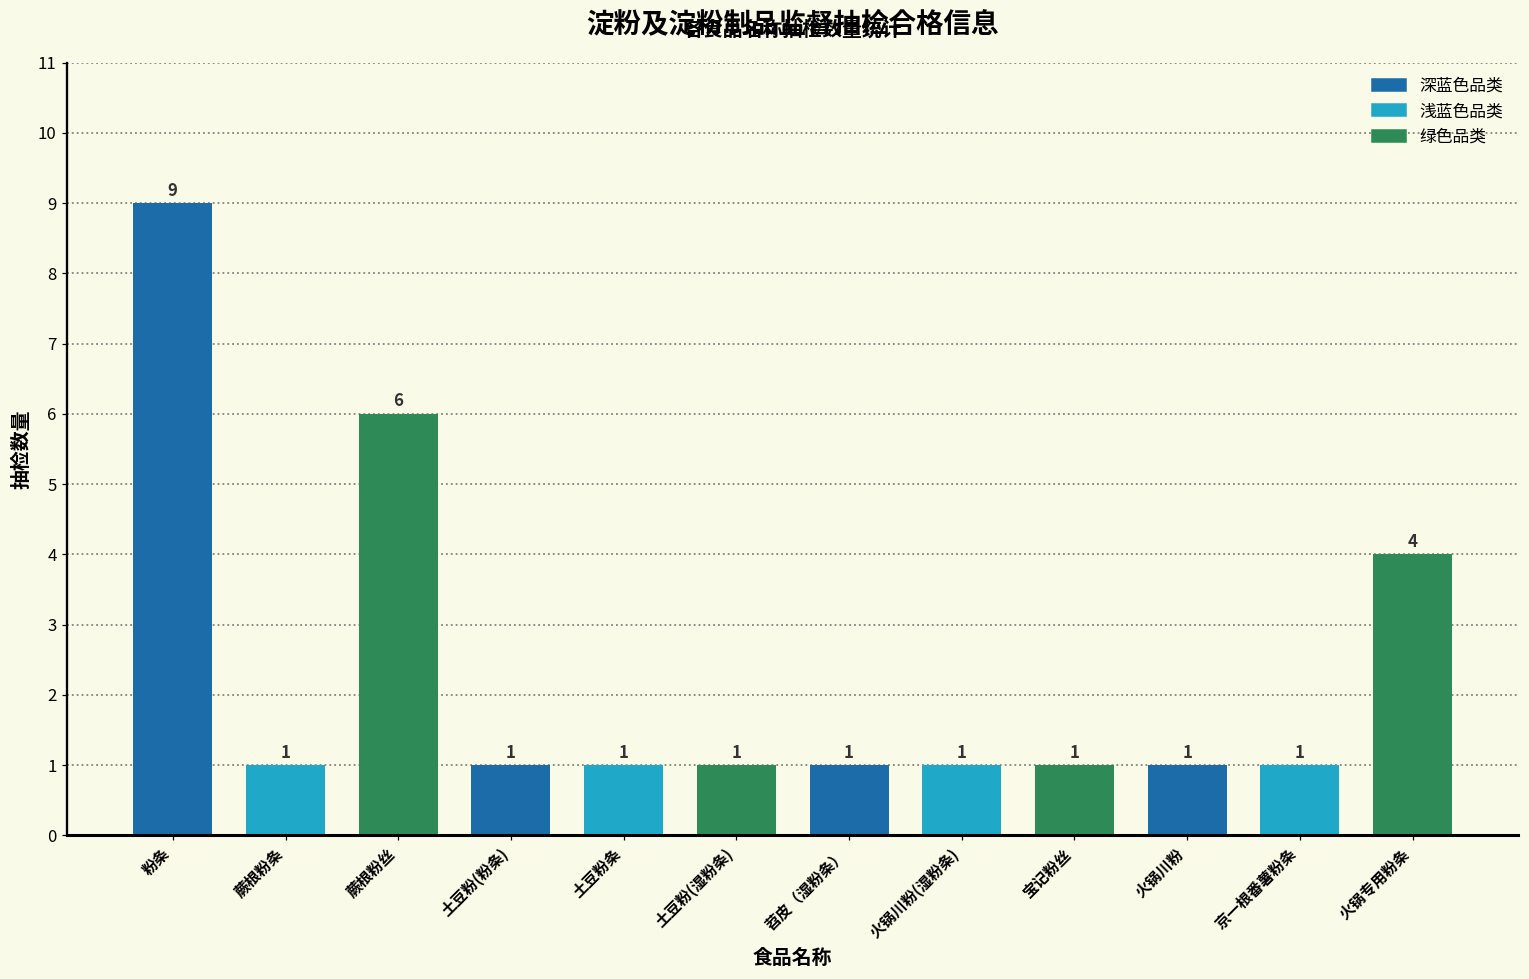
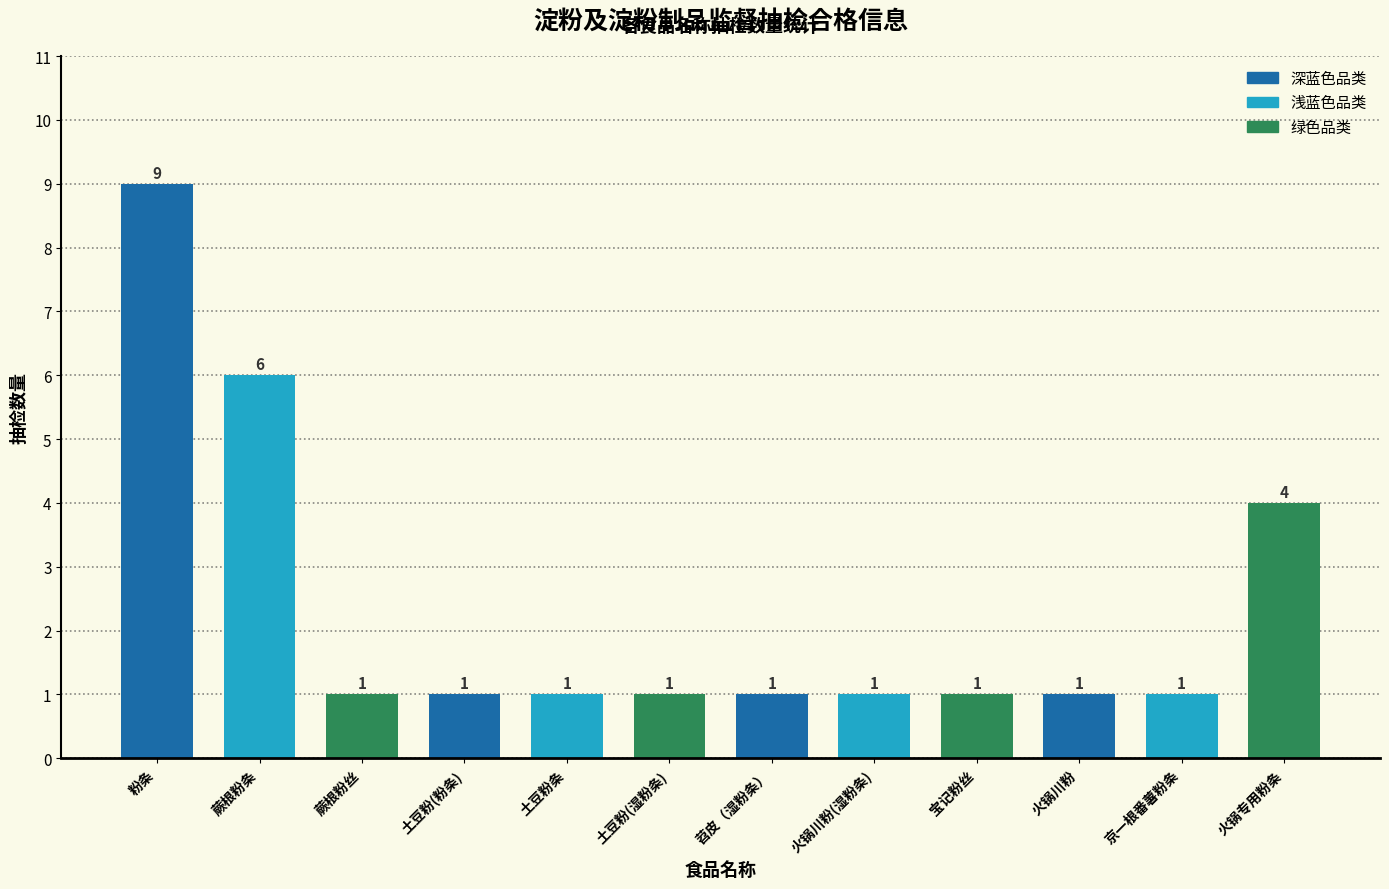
蕨根粉条: 1 -> 6
蕨根粉丝: 6 -> 1
